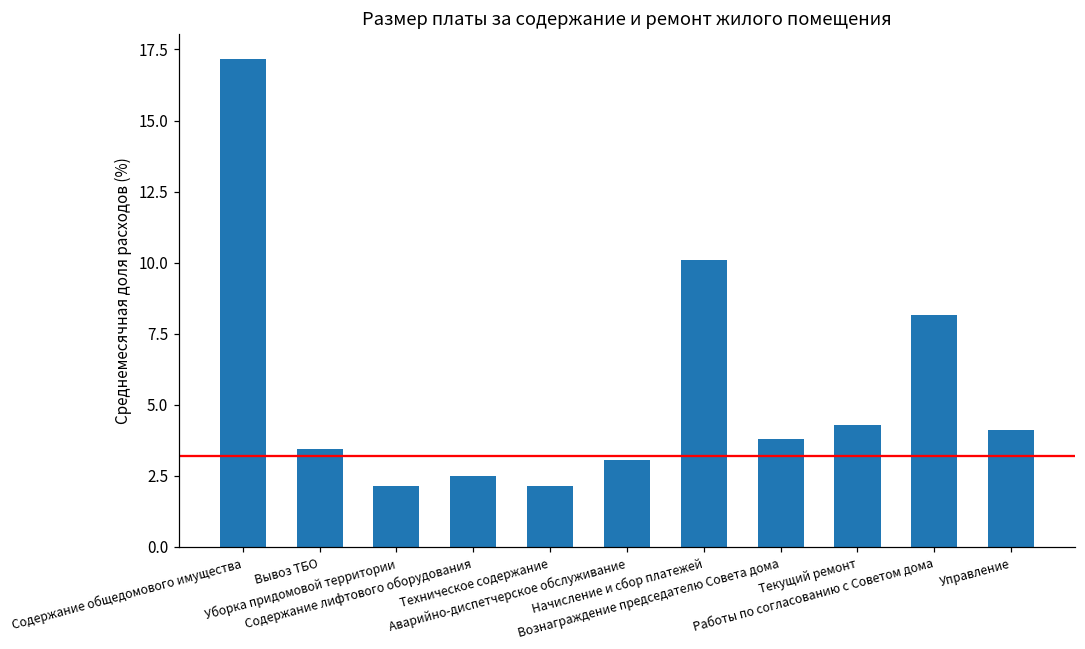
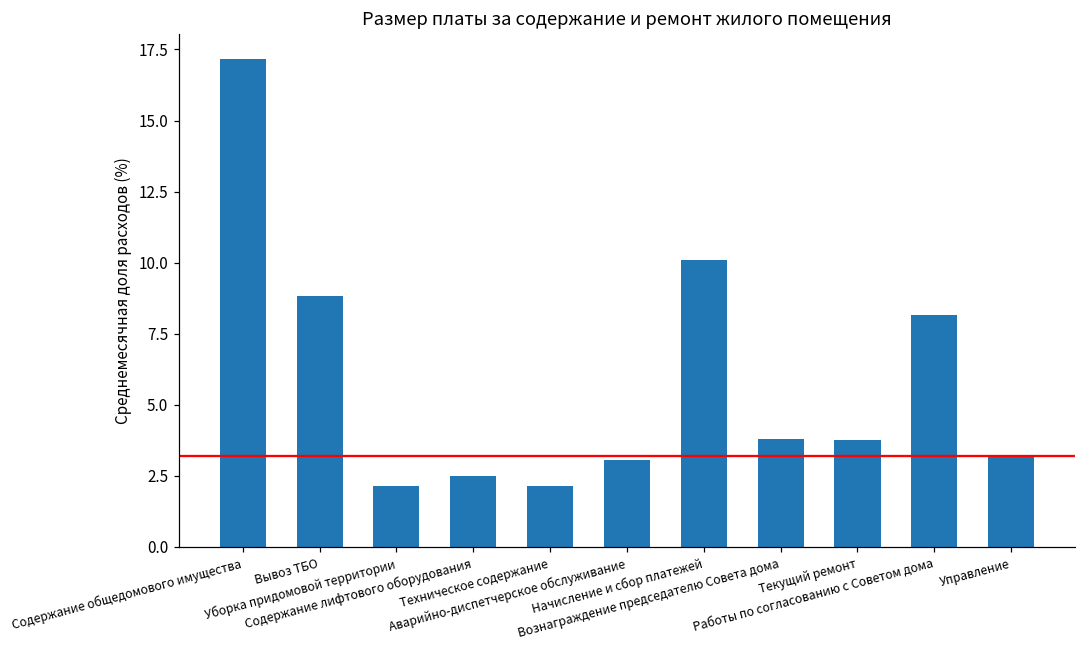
Вывоз ТБО: 3.4 -> 8.8
Текущий ремонт: 4.3 -> 3.8
Управление: 4.1 -> 3.2
